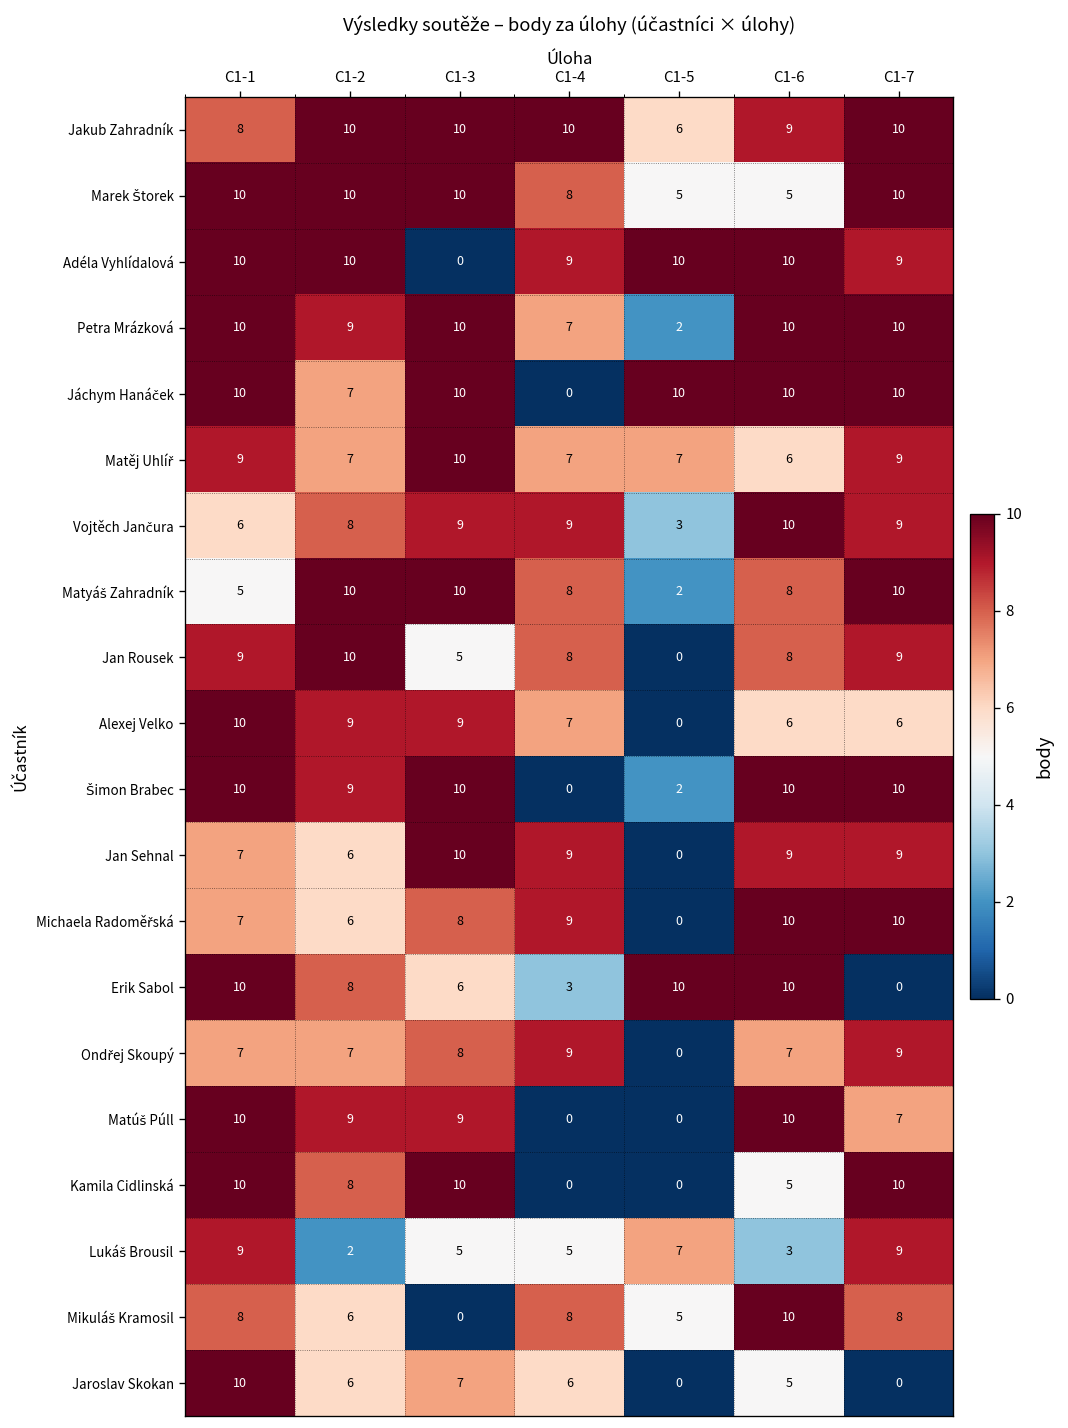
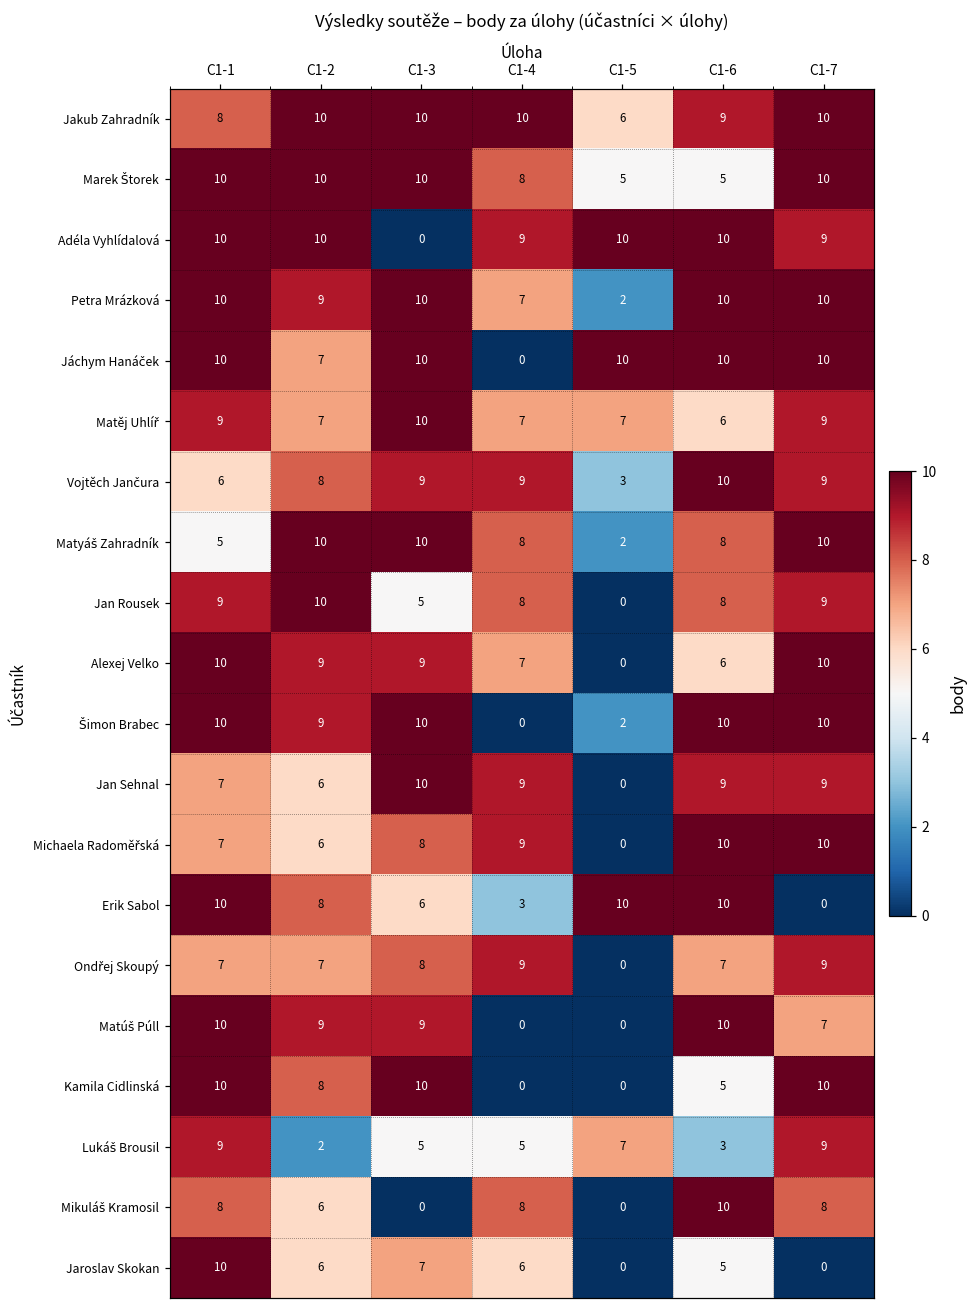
Alexej Velko, C1-7: 6 -> 10
Mikuláš Kramosil, C1-5: 5 -> 0
